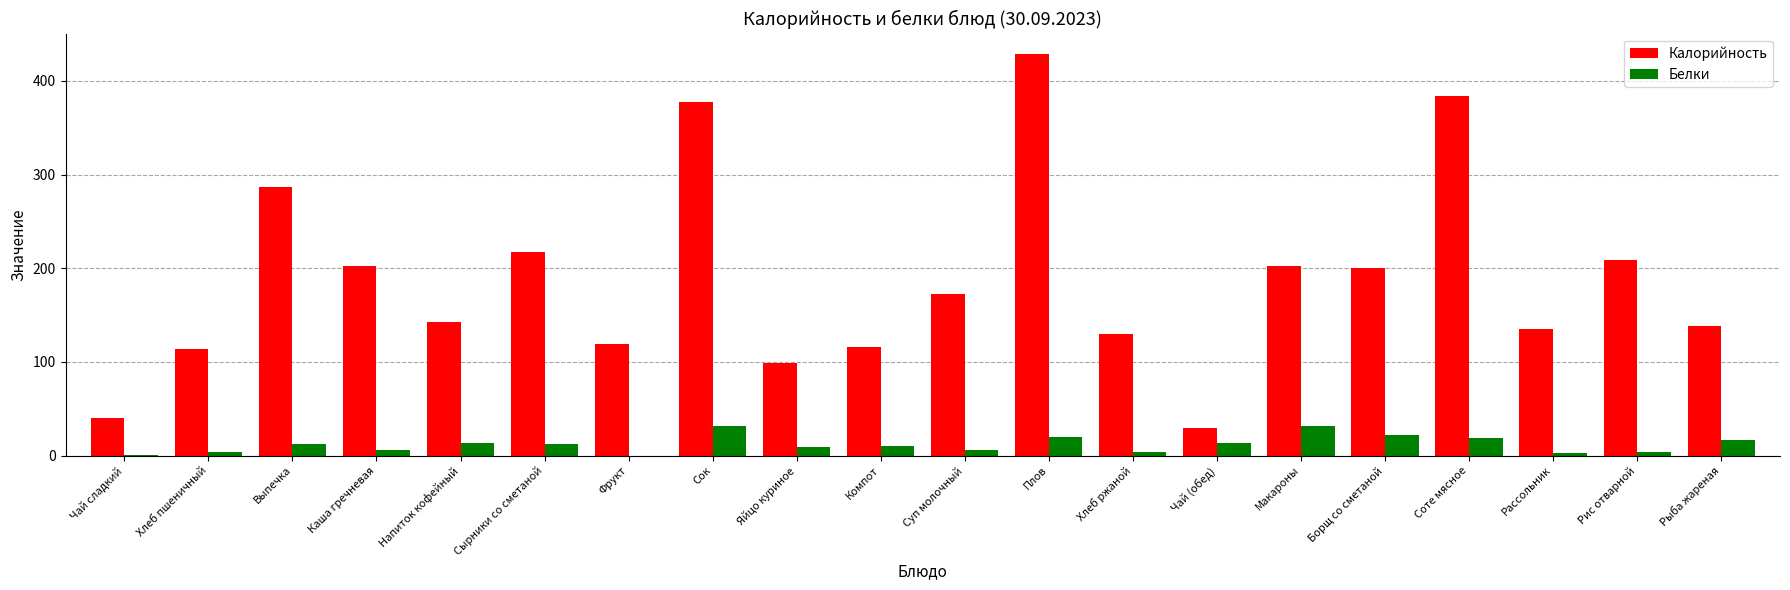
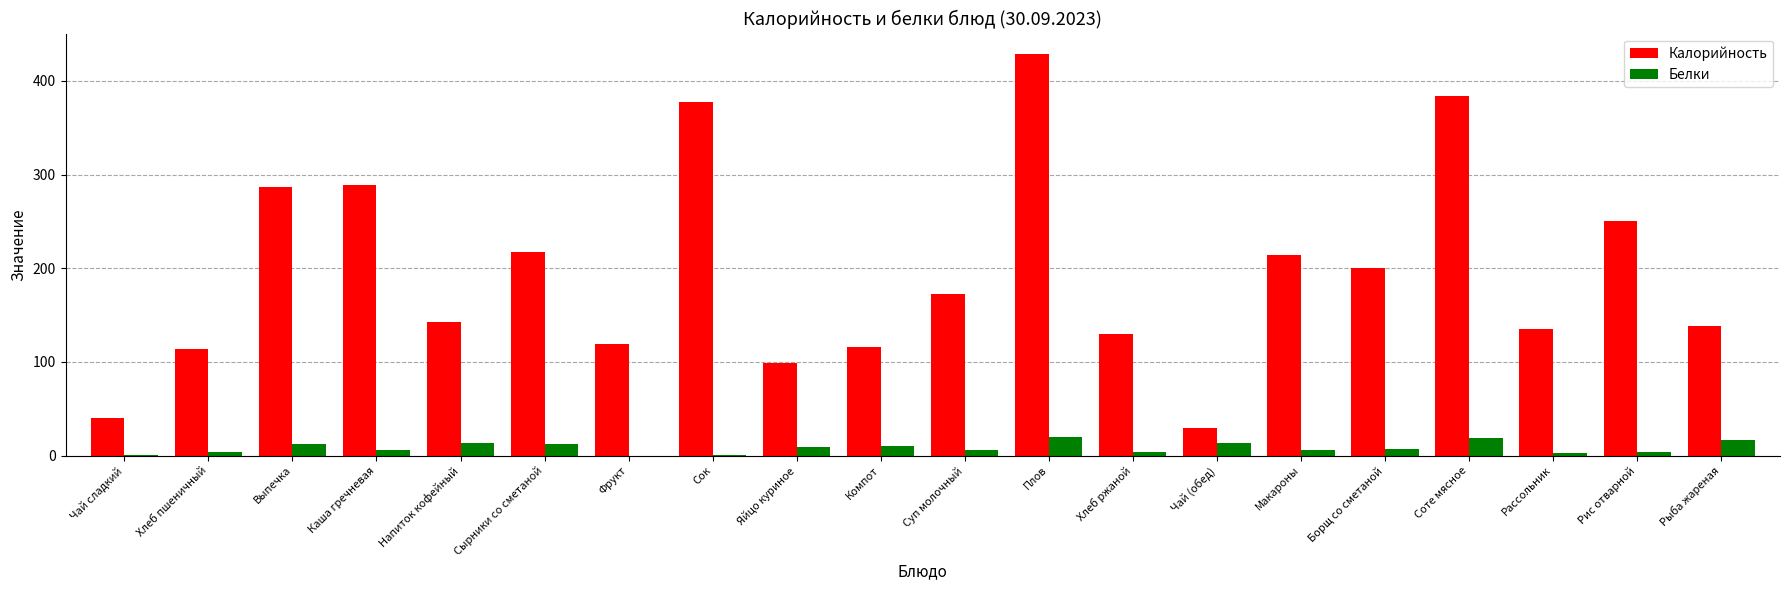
Калорийность, Каша гречневая: 200 -> 290
Белки, Сок: 30 -> 0
Калорийность, Макароны: 200 -> 210
Белки, Макароны: 30 -> 10
Белки, Борщ со сметаной: 20 -> 10
Калорийность, Рис отварной: 210 -> 250
